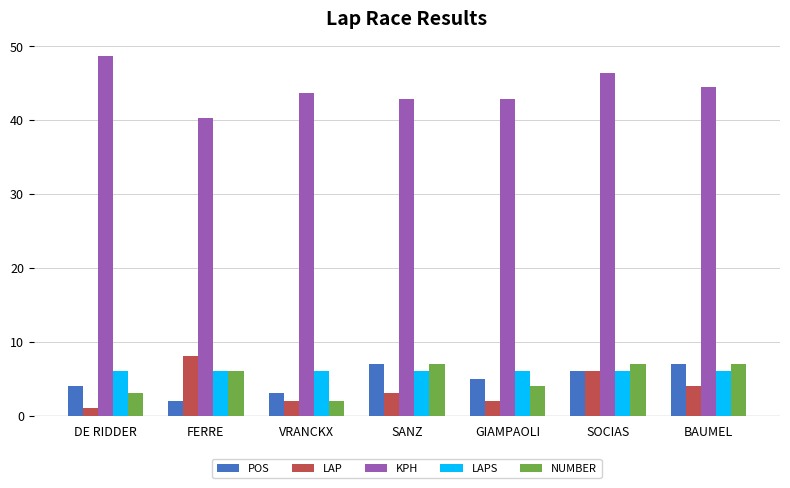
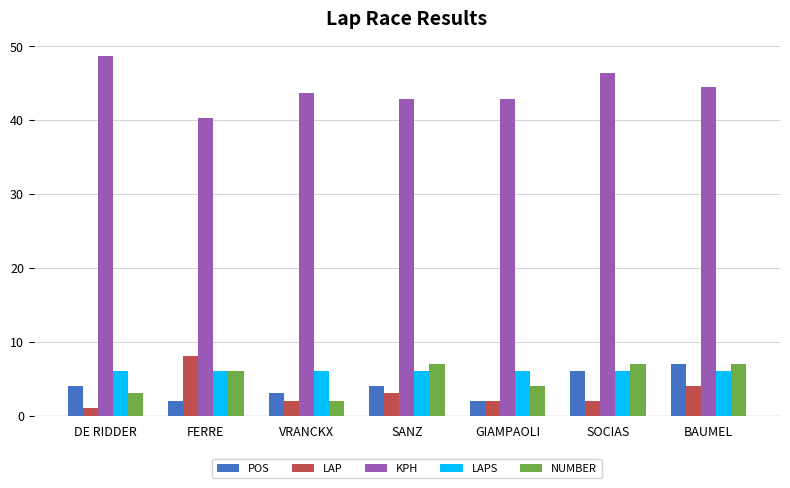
POS, SANZ: 7 -> 4
POS, GIAMPAOLI: 5 -> 2
LAP, SOCIAS: 6 -> 2
